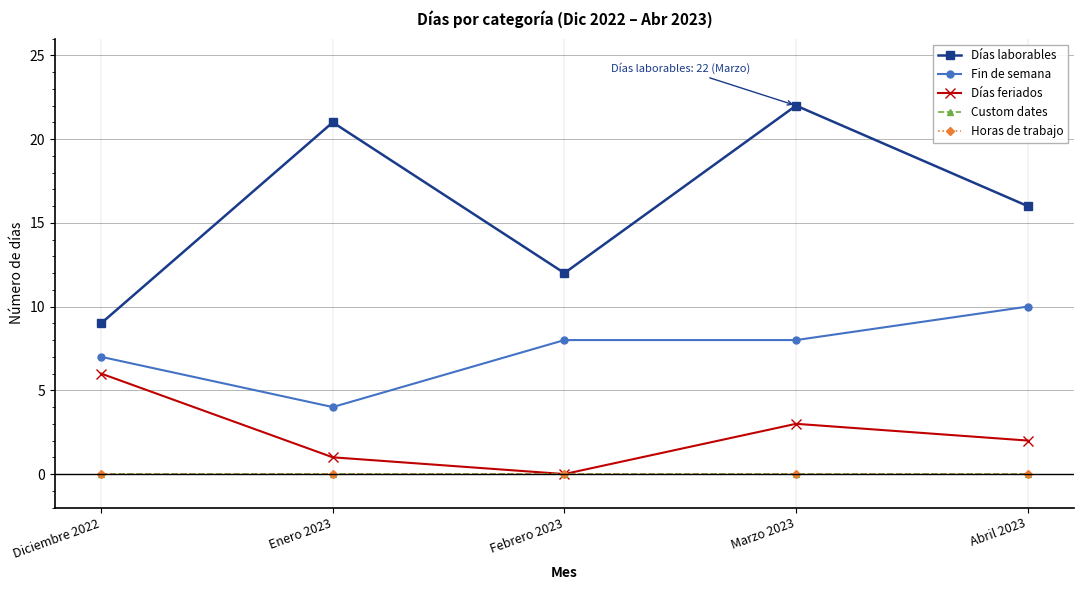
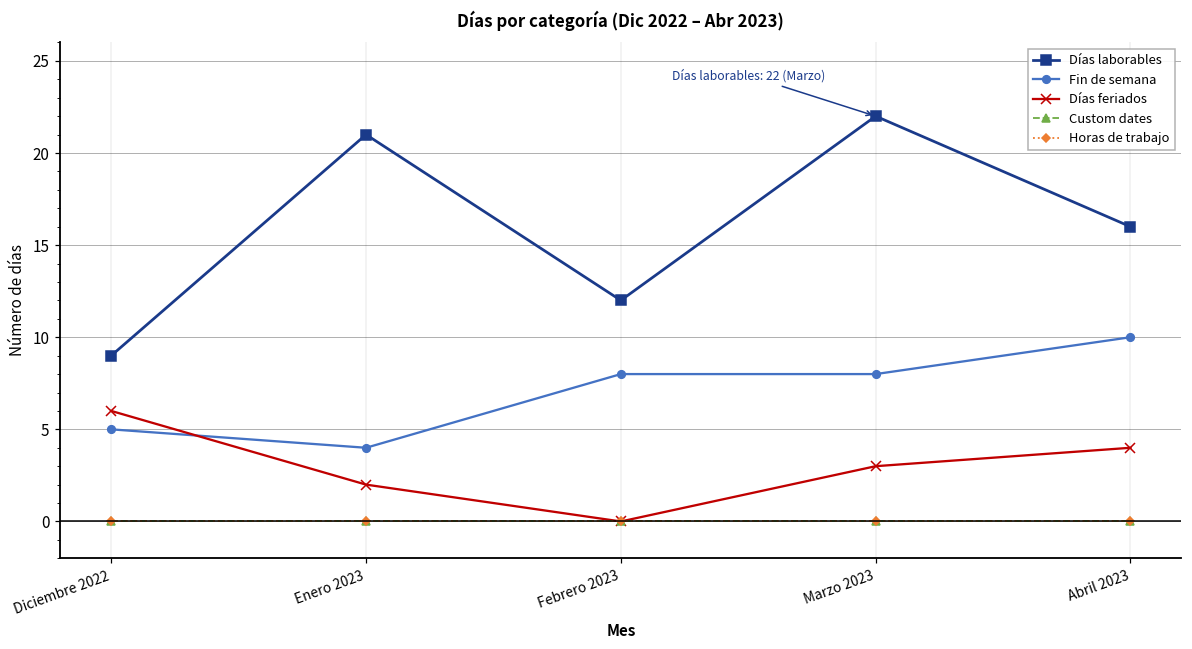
Fin de semana, Diciembre 2022: 7 -> 5
Días feriados, Enero 2023: 1 -> 2
Días feriados, Abril 2023: 2 -> 4
